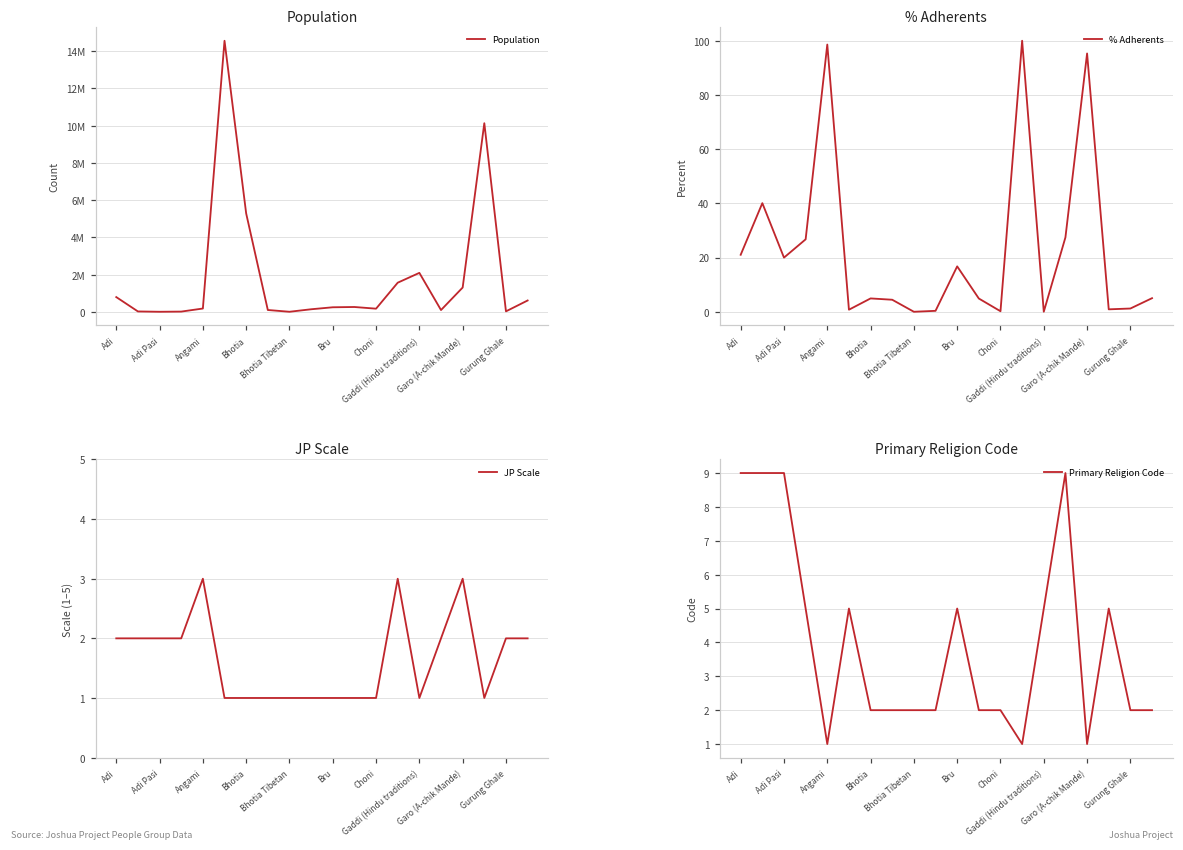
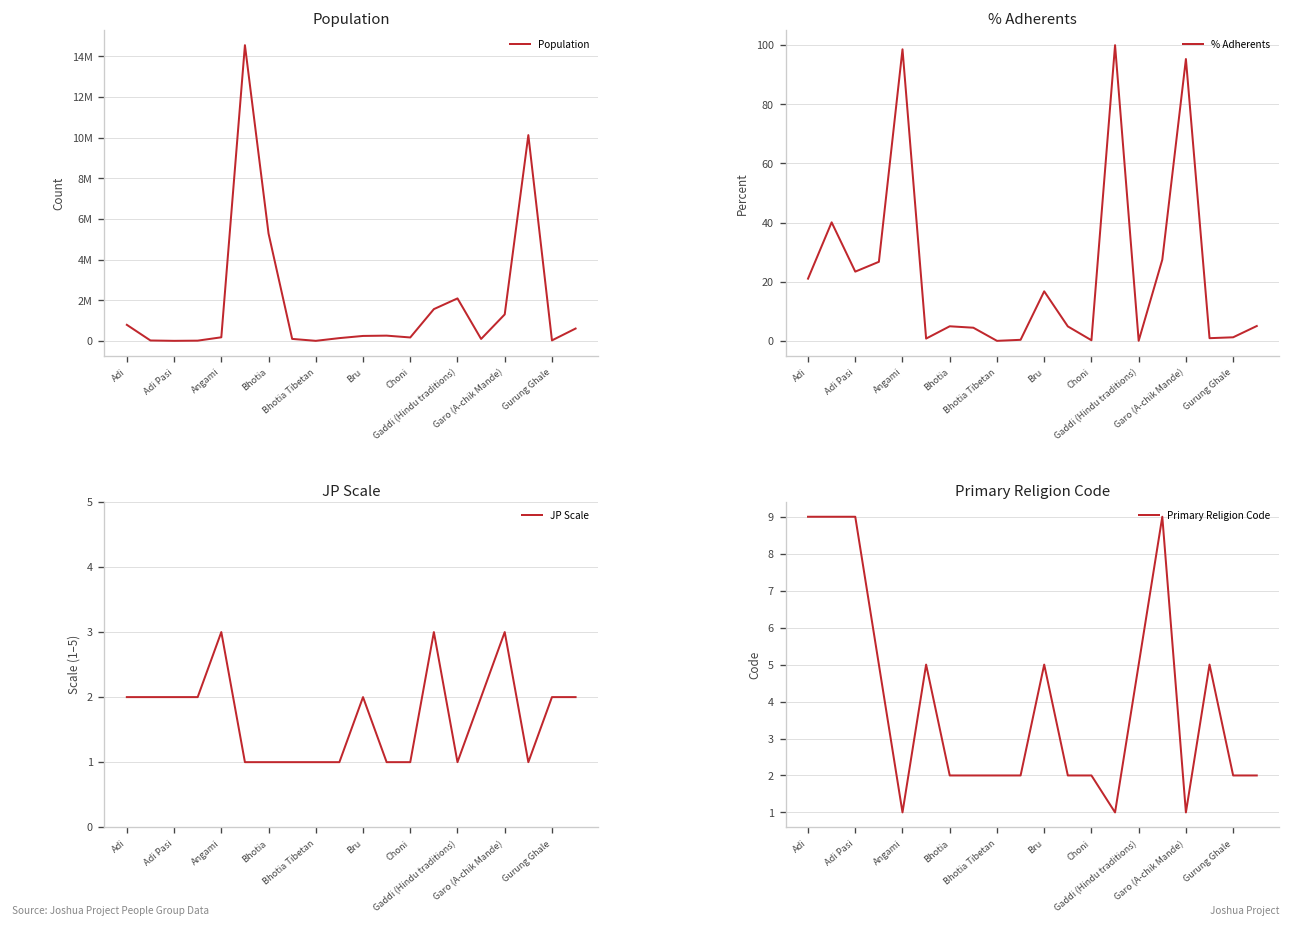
% Adherents, Adi Pasi: 20 -> 23
JP Scale, Bru: 1 -> 2
